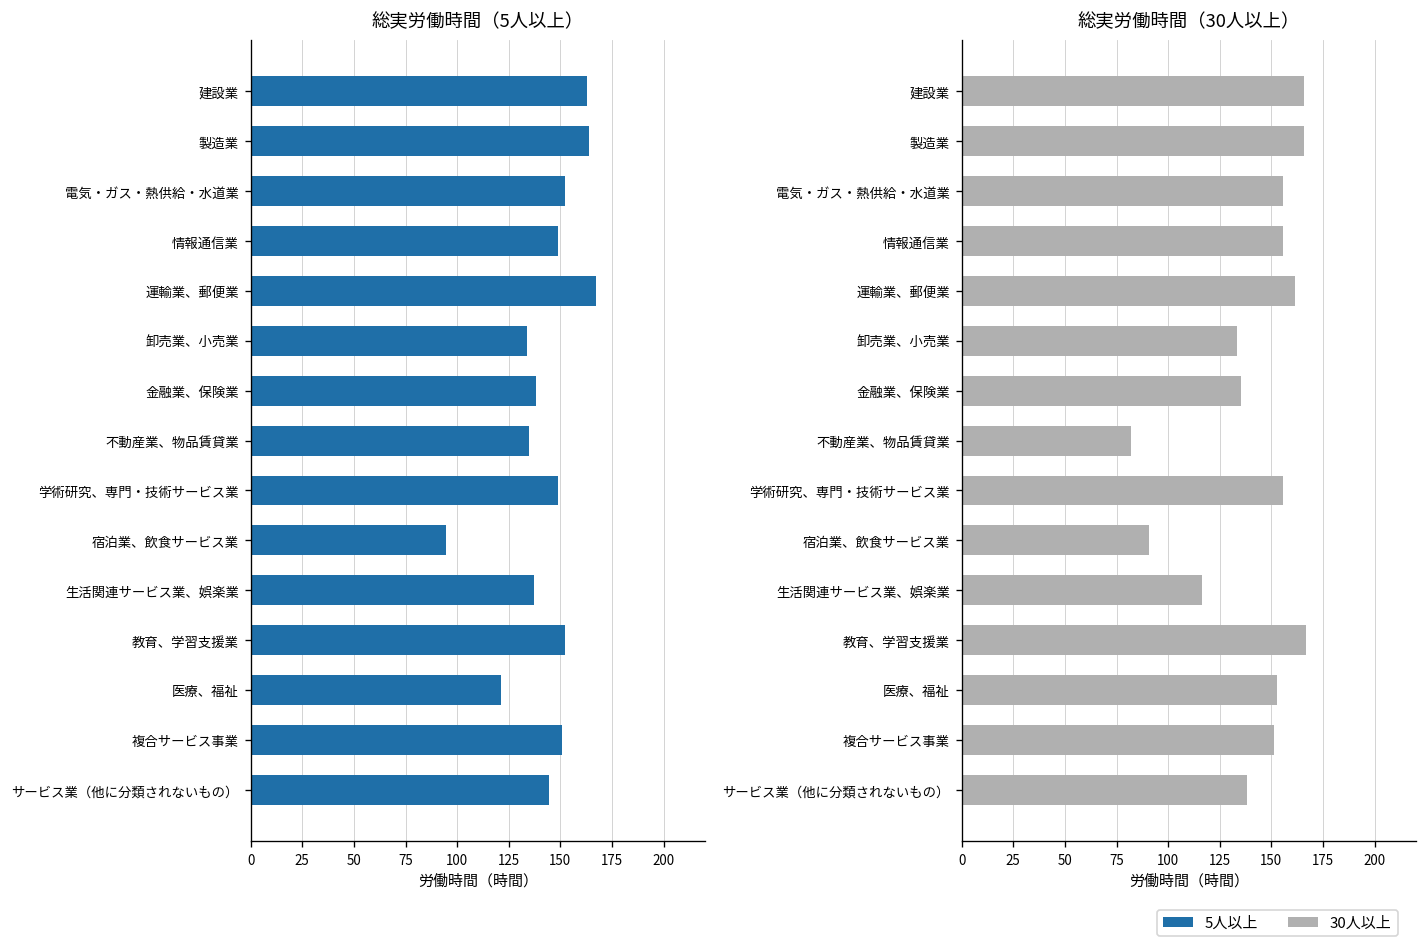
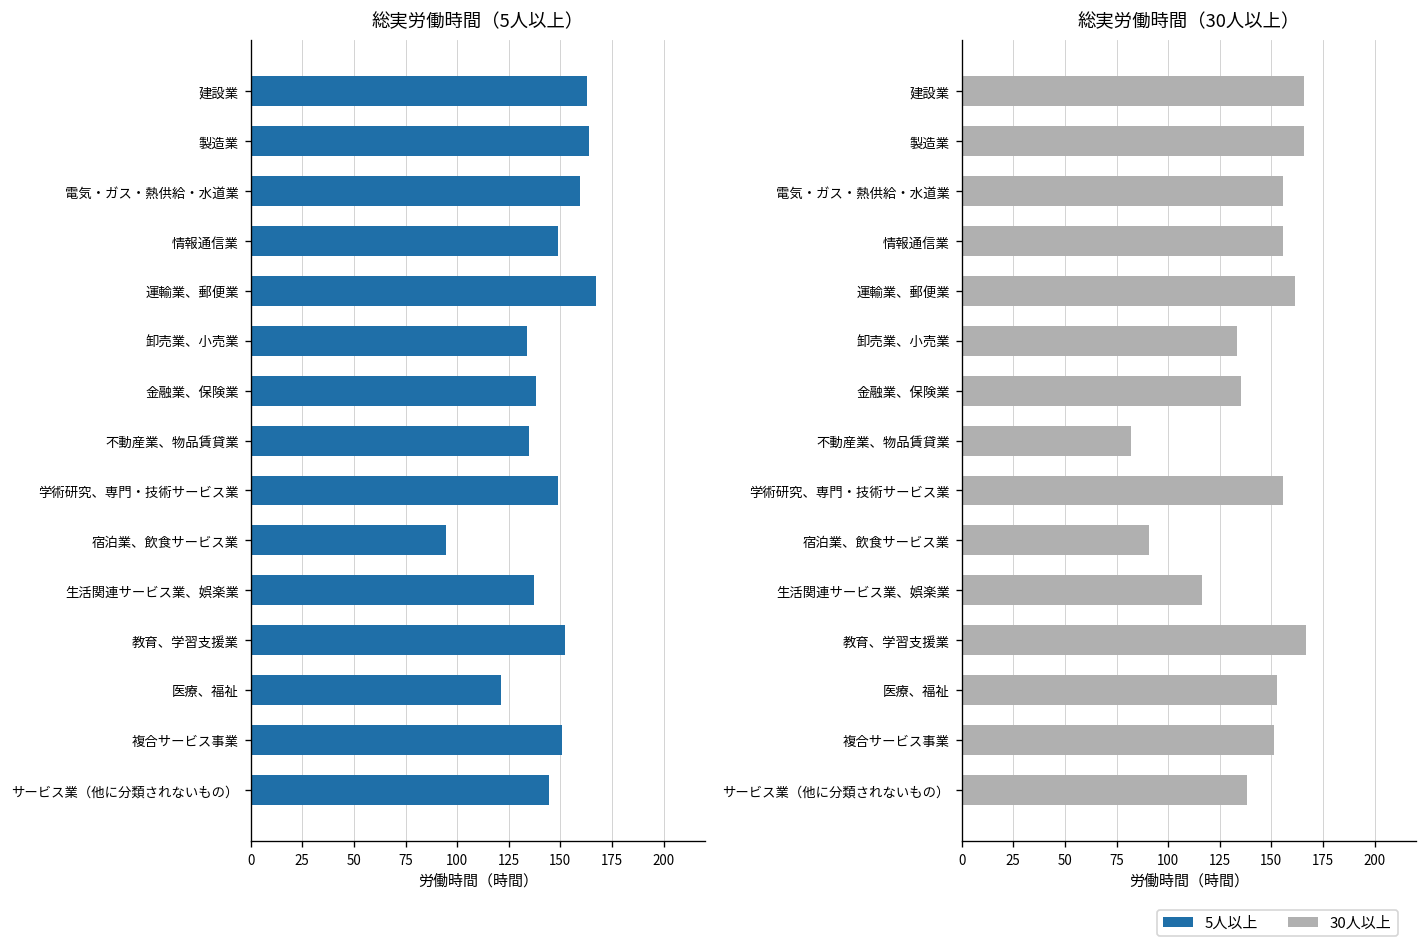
総実労働時間（5人以上）, 電気・ガス・熱供給・水道業: 152 -> 160
